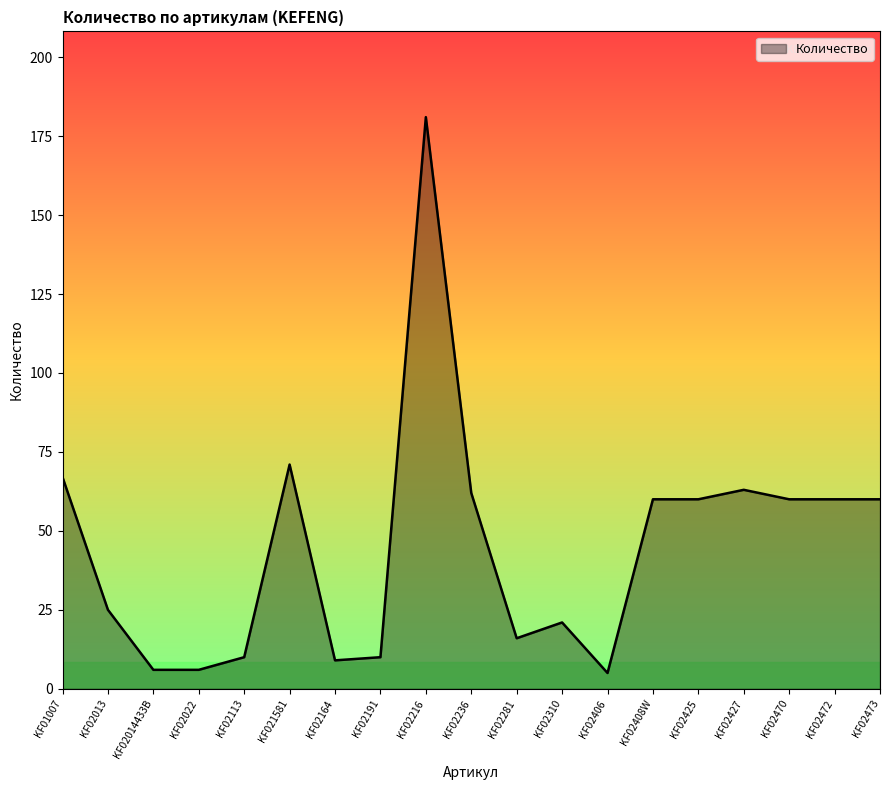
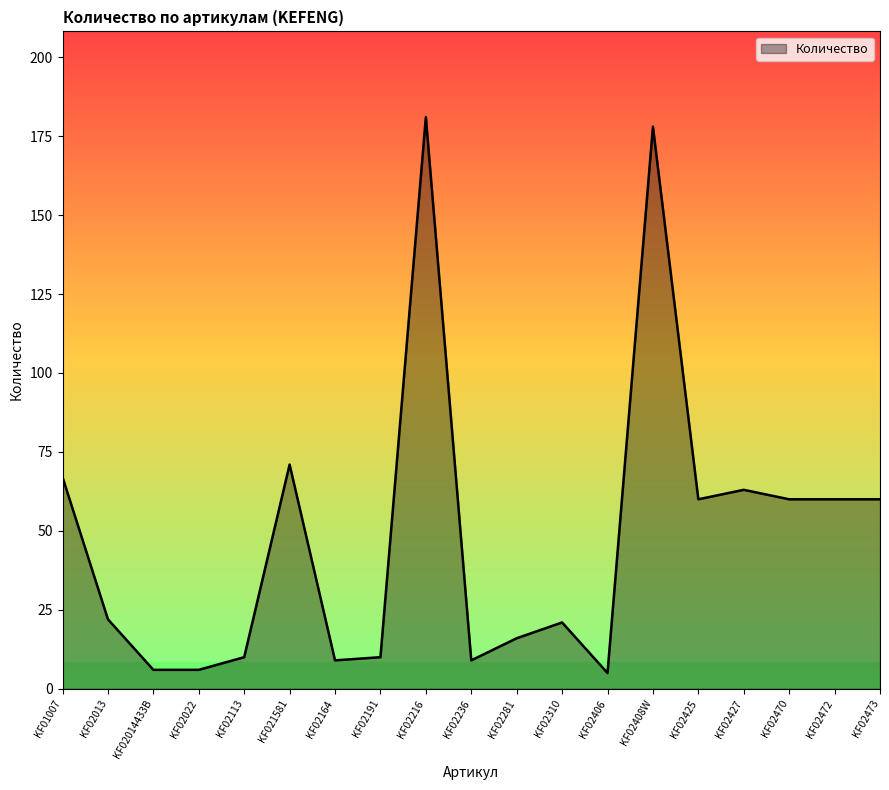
KF02013: 25 -> 22
KF02236: 62 -> 9
KF02408W: 60 -> 178
